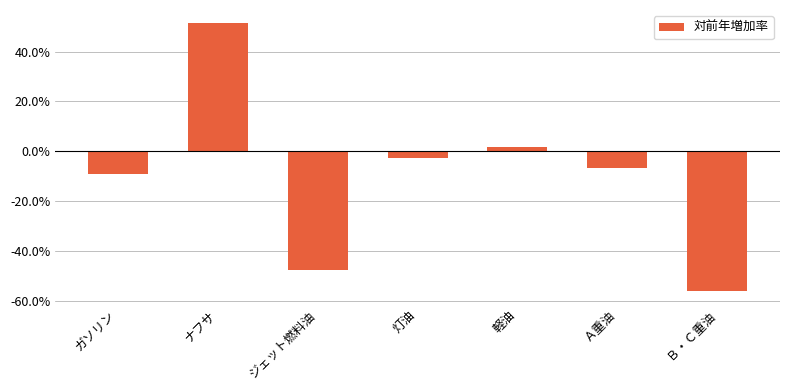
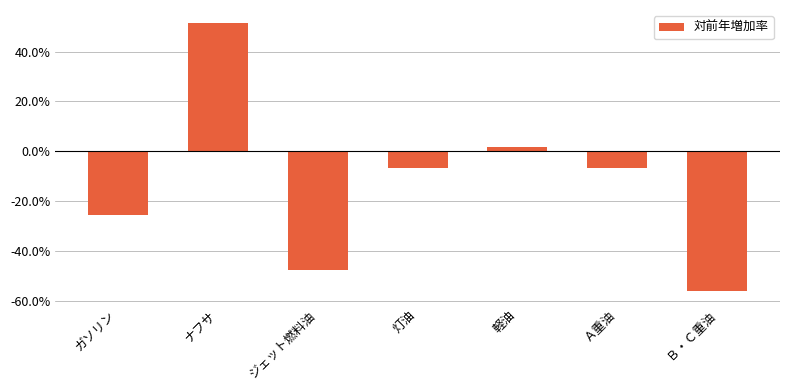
ガソリン: -9% -> -26%
灯油: -3% -> -7%
